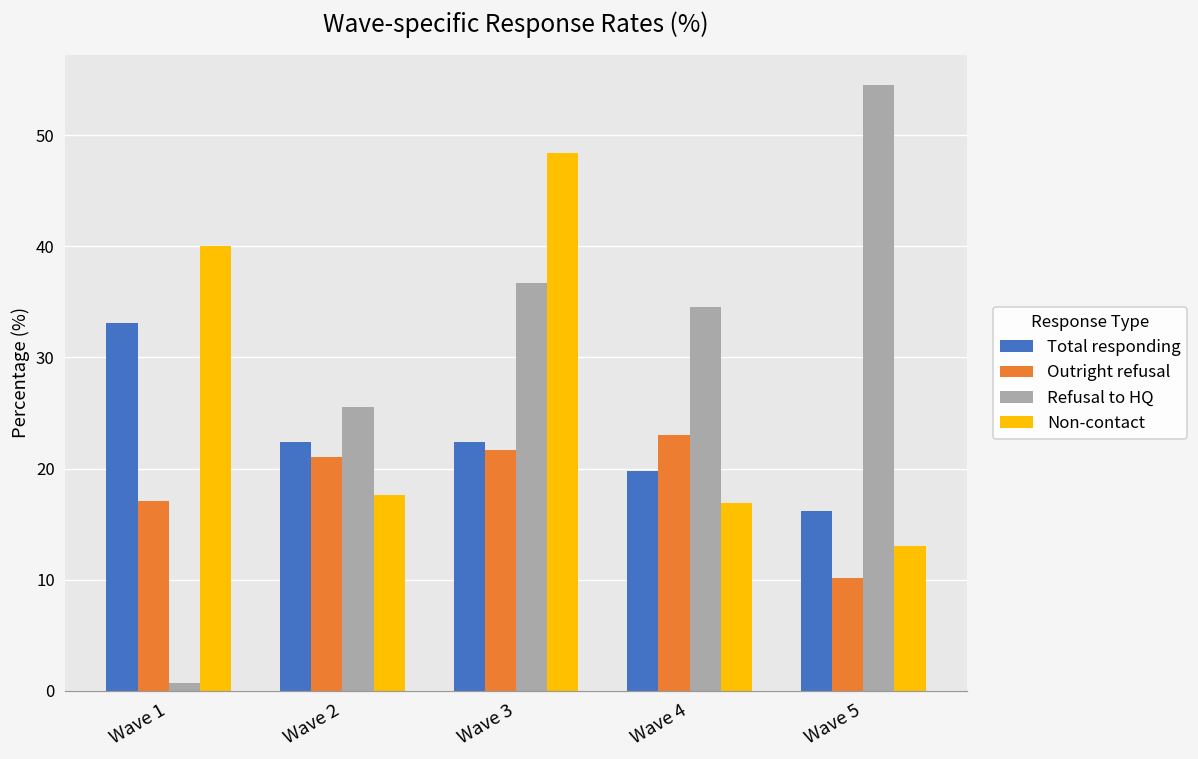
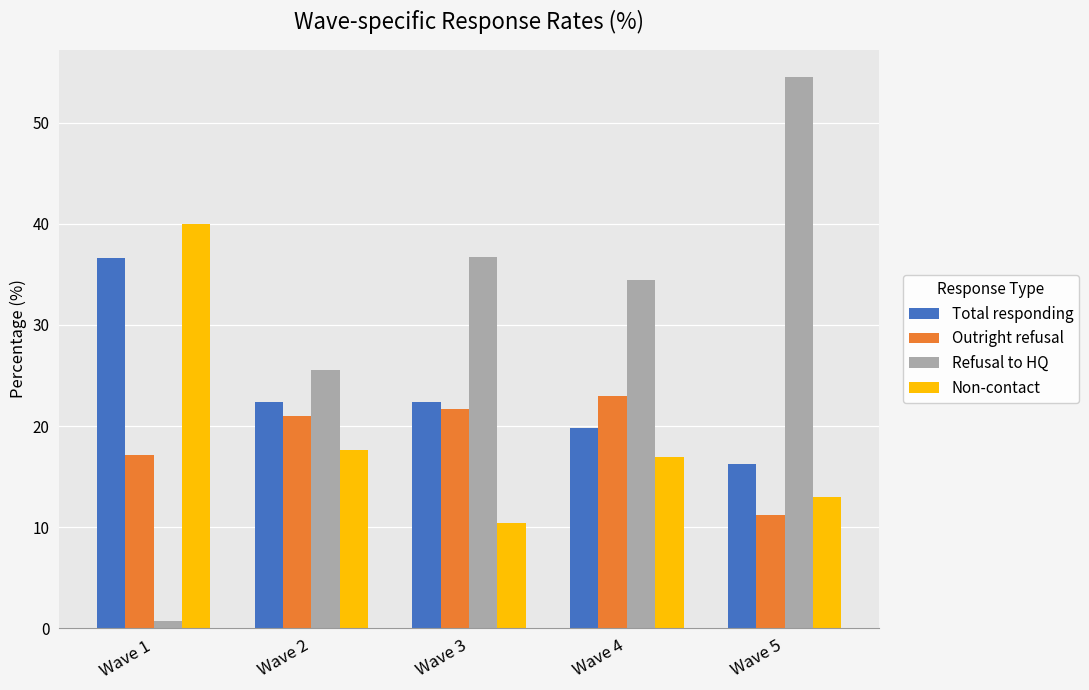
Total responding, Wave 1: 33.1 -> 36.6
Non-contact, Wave 3: 48.4 -> 10.4
Outright refusal, Wave 5: 10.2 -> 11.2
